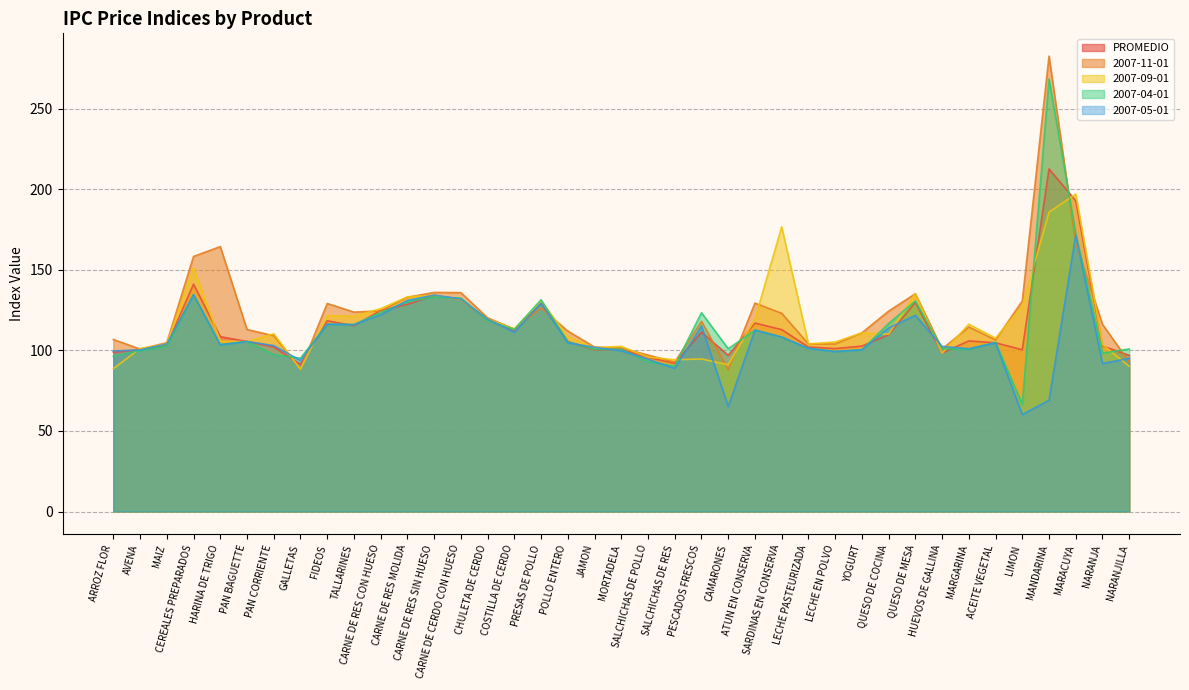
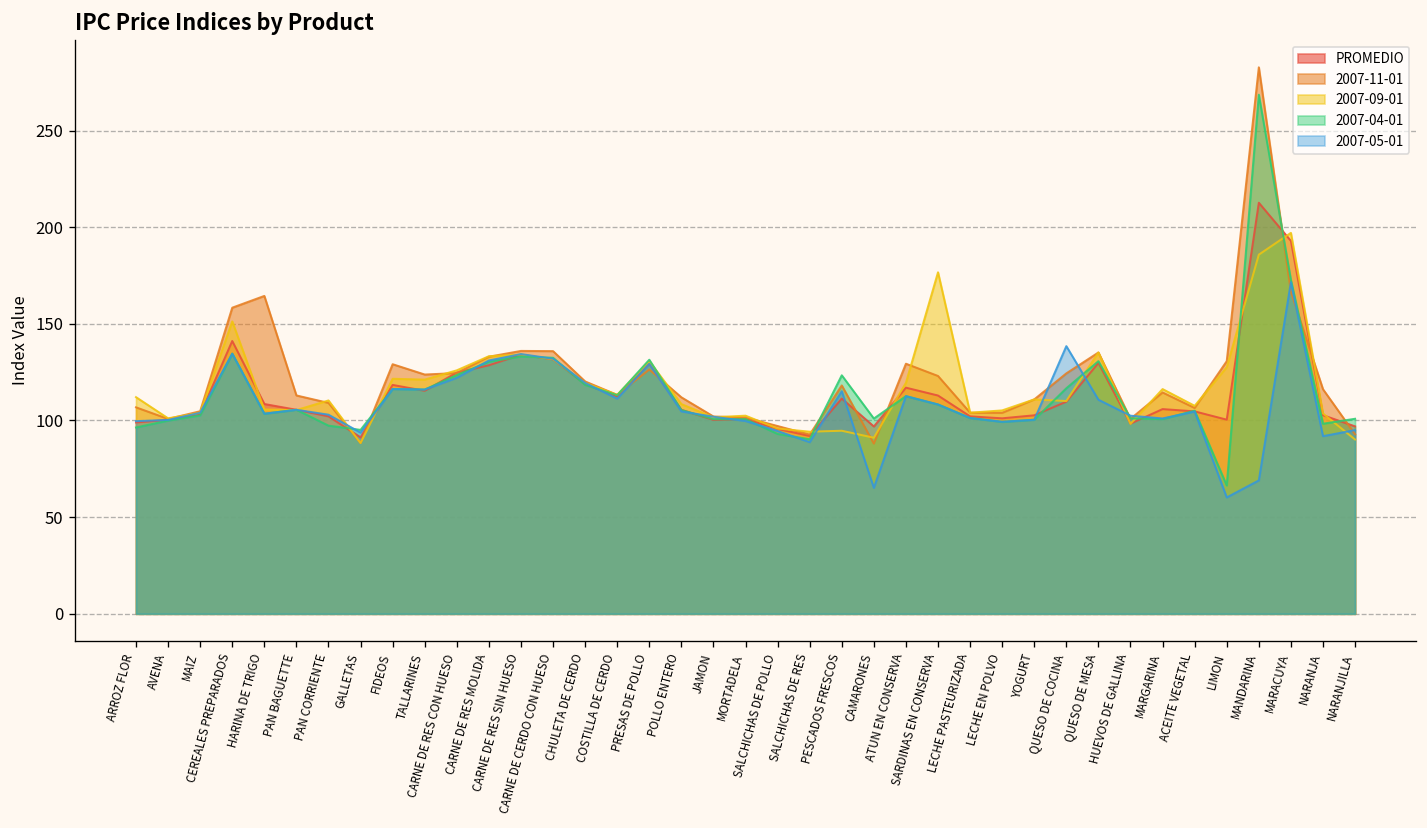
2007-09-01, ARROZ FLOR: 89 -> 112
2007-05-01, QUESO DE COCINA: 114 -> 138
2007-05-01, QUESO DE MESA: 122 -> 111
